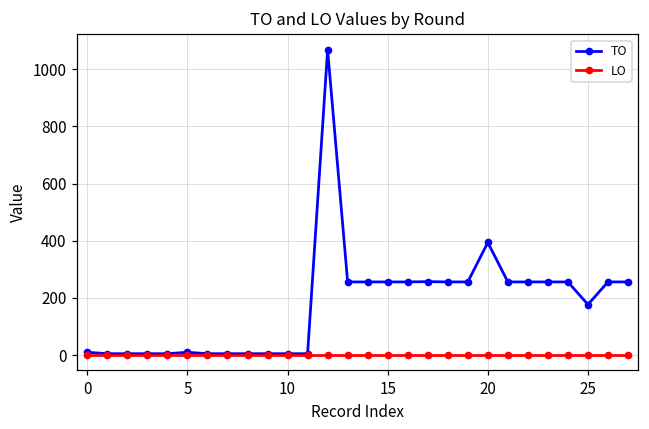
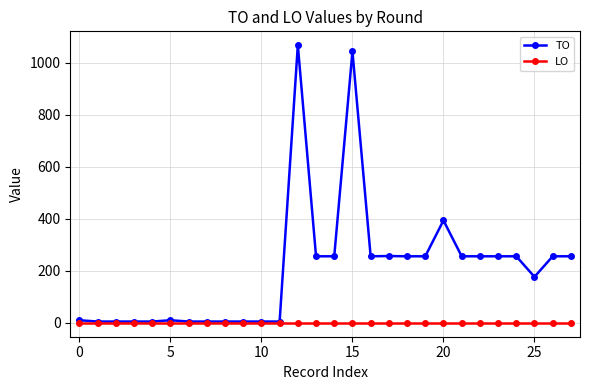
TO, 15: 260 -> 1040
